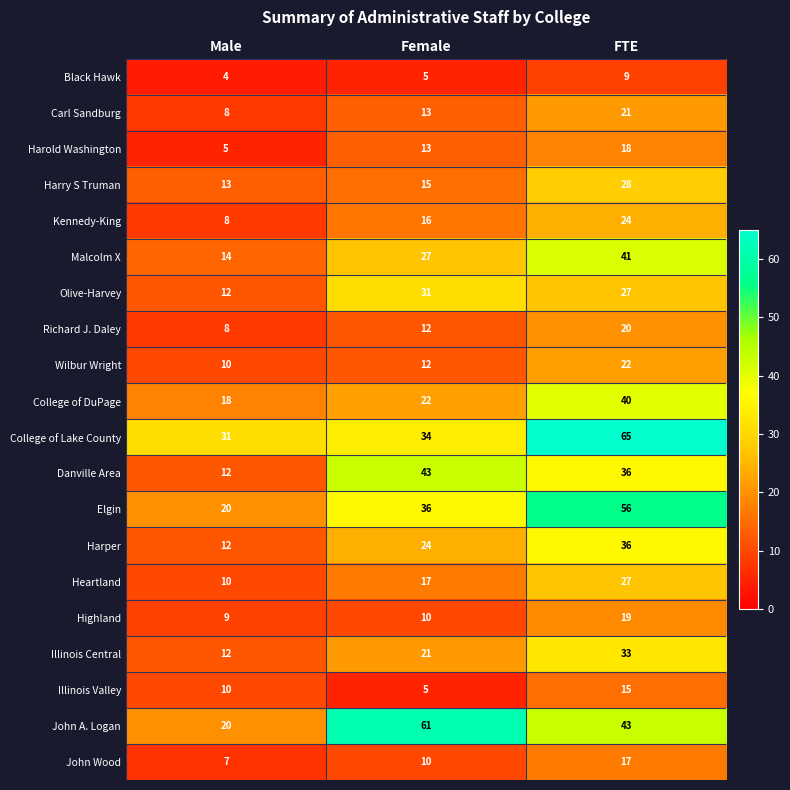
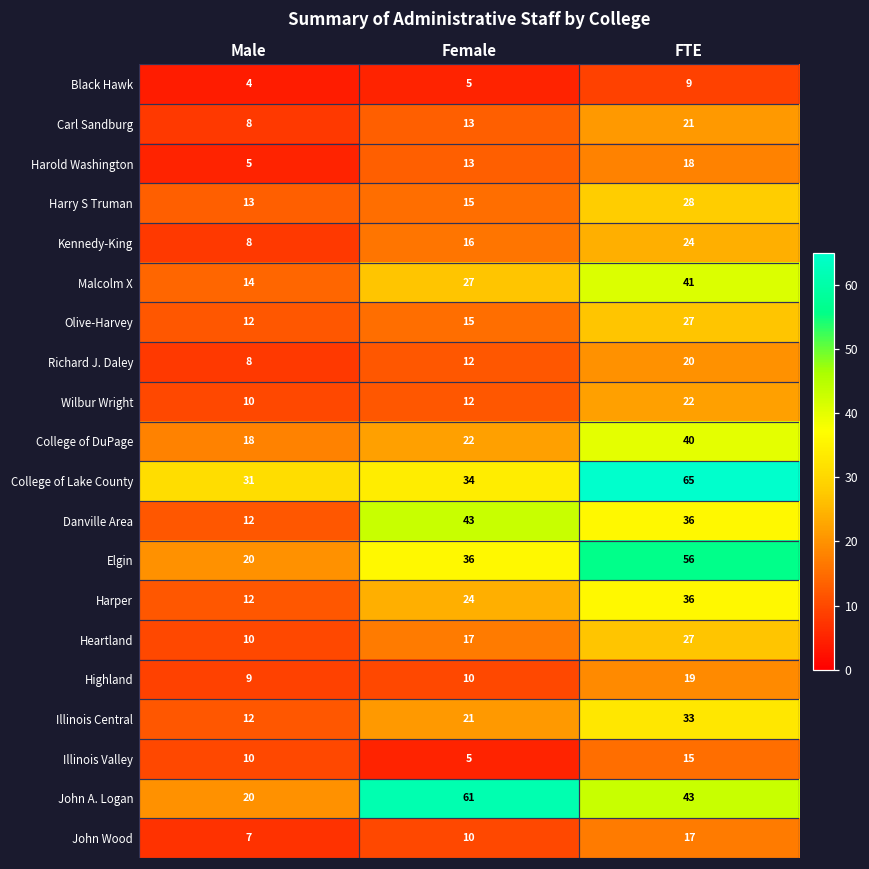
Olive-Harvey, Female: 31 -> 15
